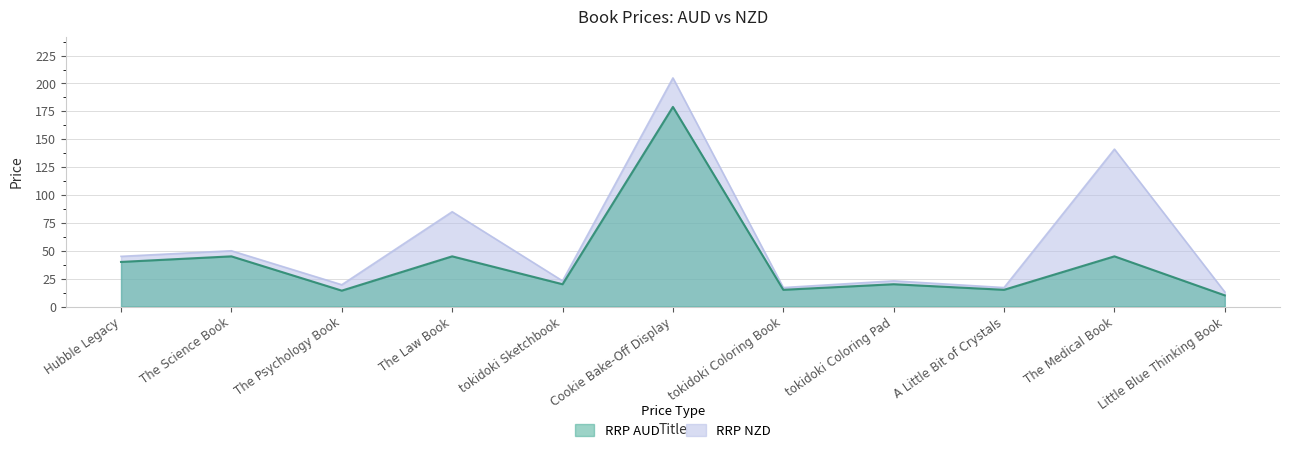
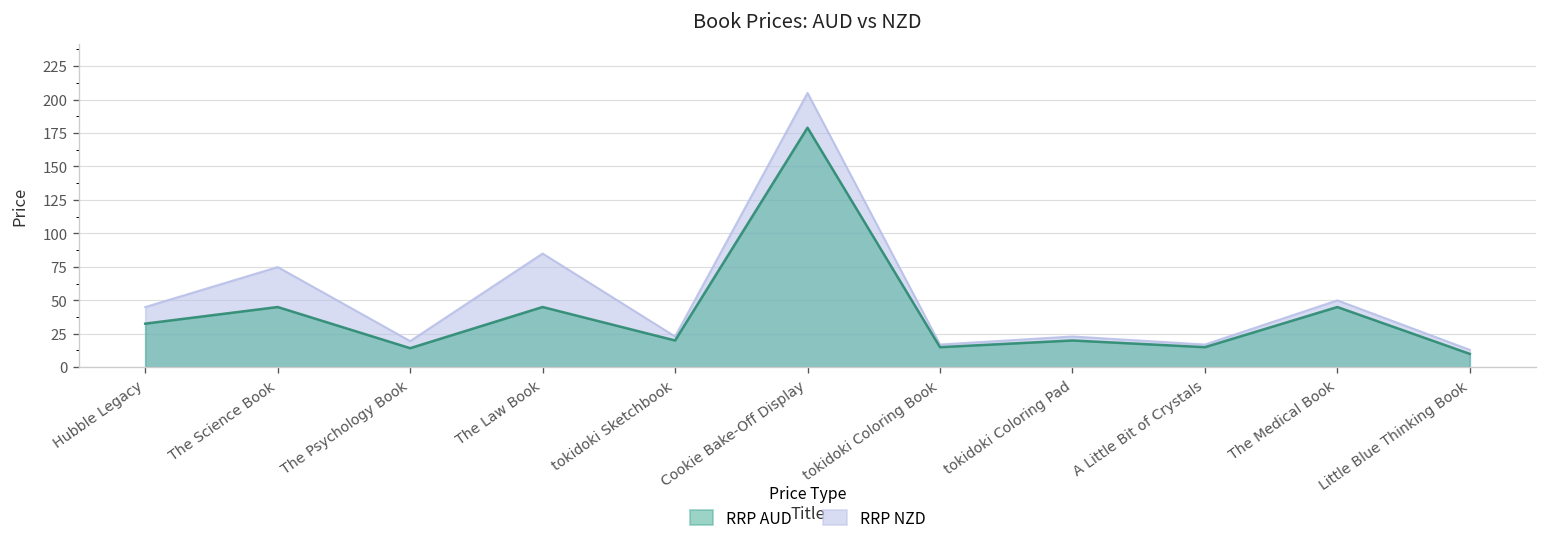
RRP AUD, Hubble Legacy: 40 -> 33
RRP NZD, The Science Book: 50 -> 75
RRP NZD, The Medical Book: 141 -> 50
